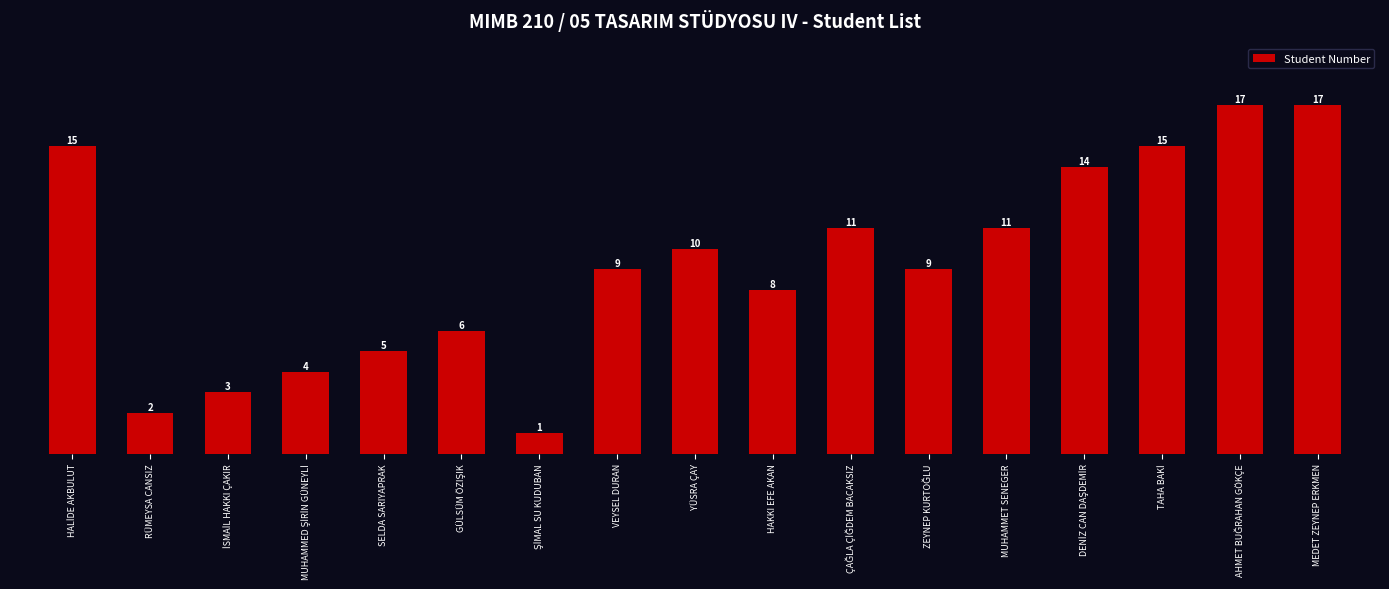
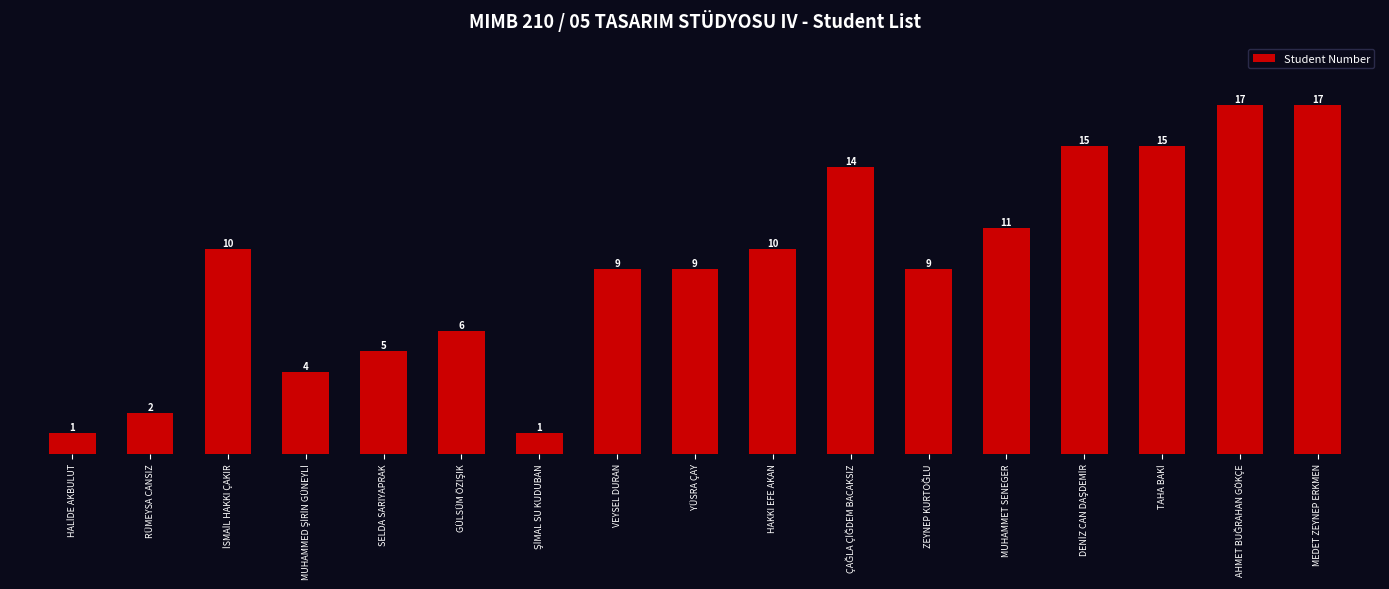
HALİDE AKBULUT: 15 -> 1
İSMAİL HAKKI ÇAKIR: 3 -> 10
YÜSRA ÇAY: 10 -> 9
HAKKI EFE AKAN: 8 -> 10
ÇAĞLA ÇİĞDEM BACAKSIZ: 11 -> 14
DENİZ CAN DAŞDEMİR: 14 -> 15
